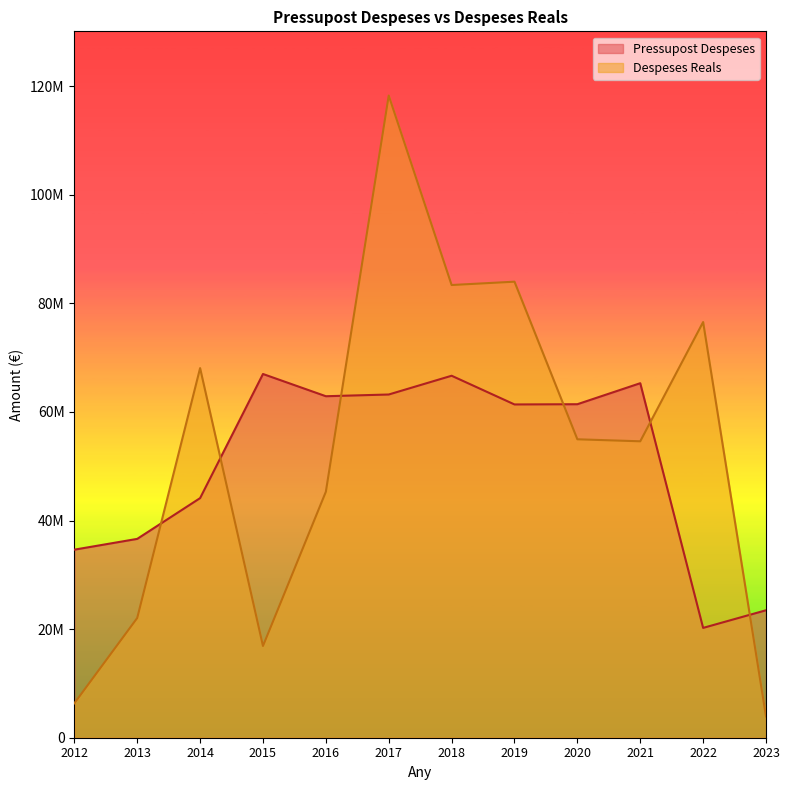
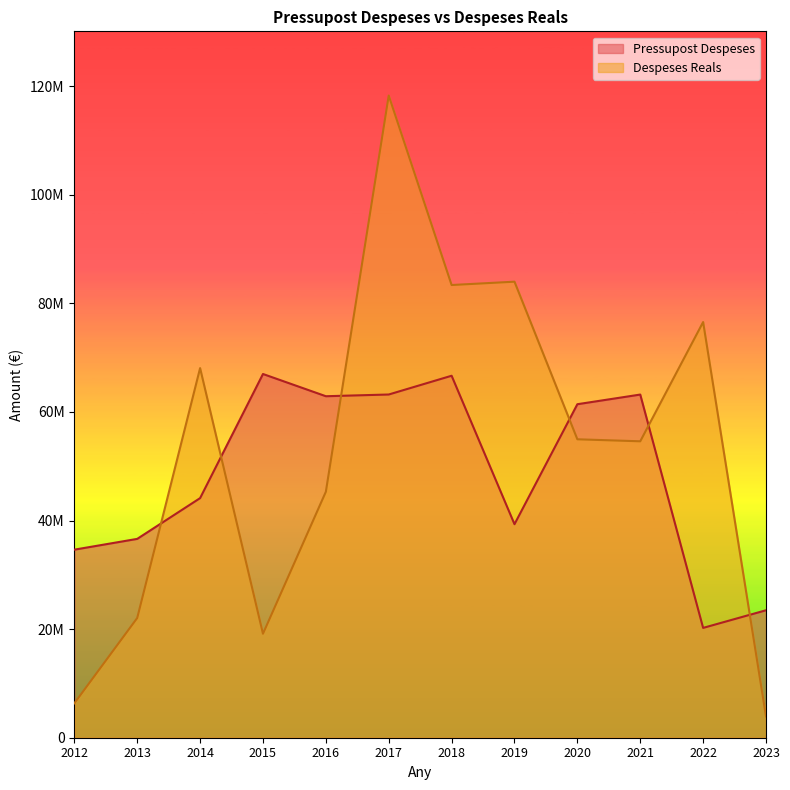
Despeses Reals, 2015: 17000000 -> 19000000
Pressupost Despeses, 2019: 61000000 -> 39000000
Pressupost Despeses, 2021: 65000000 -> 63000000
